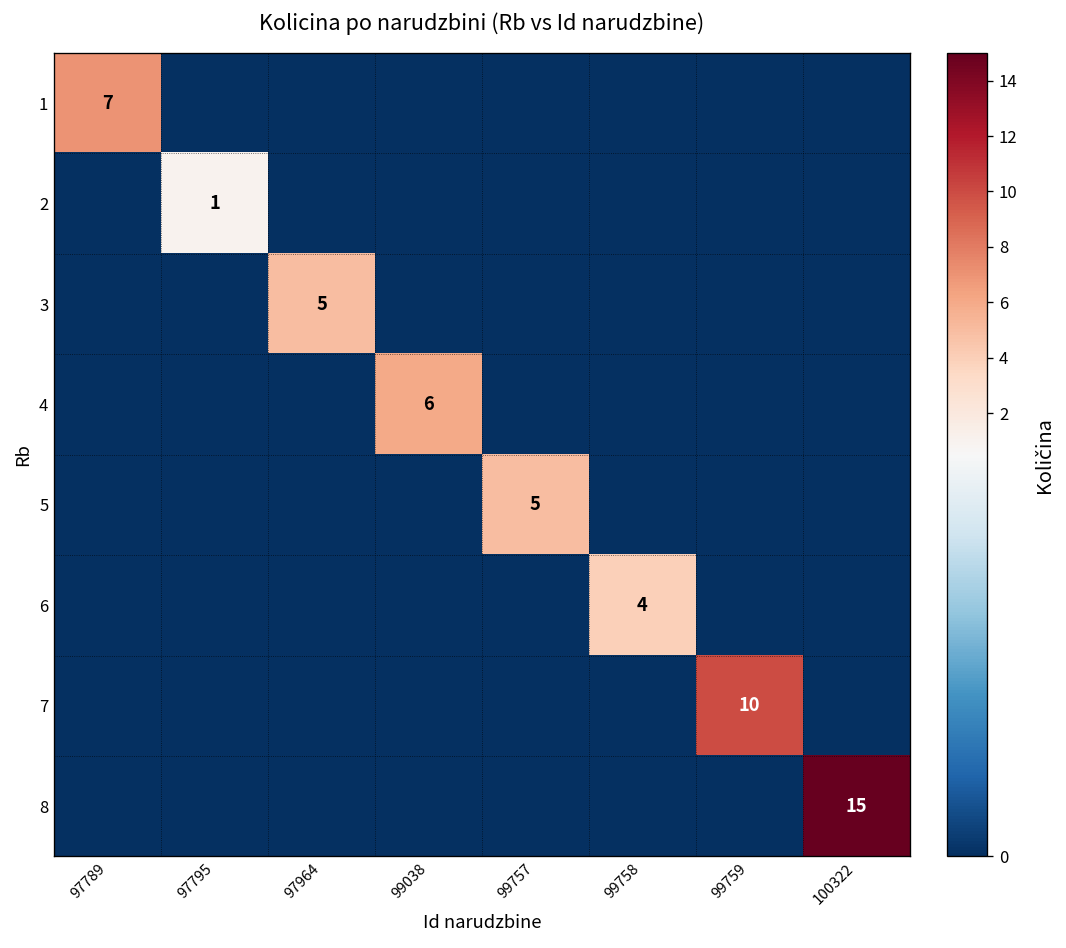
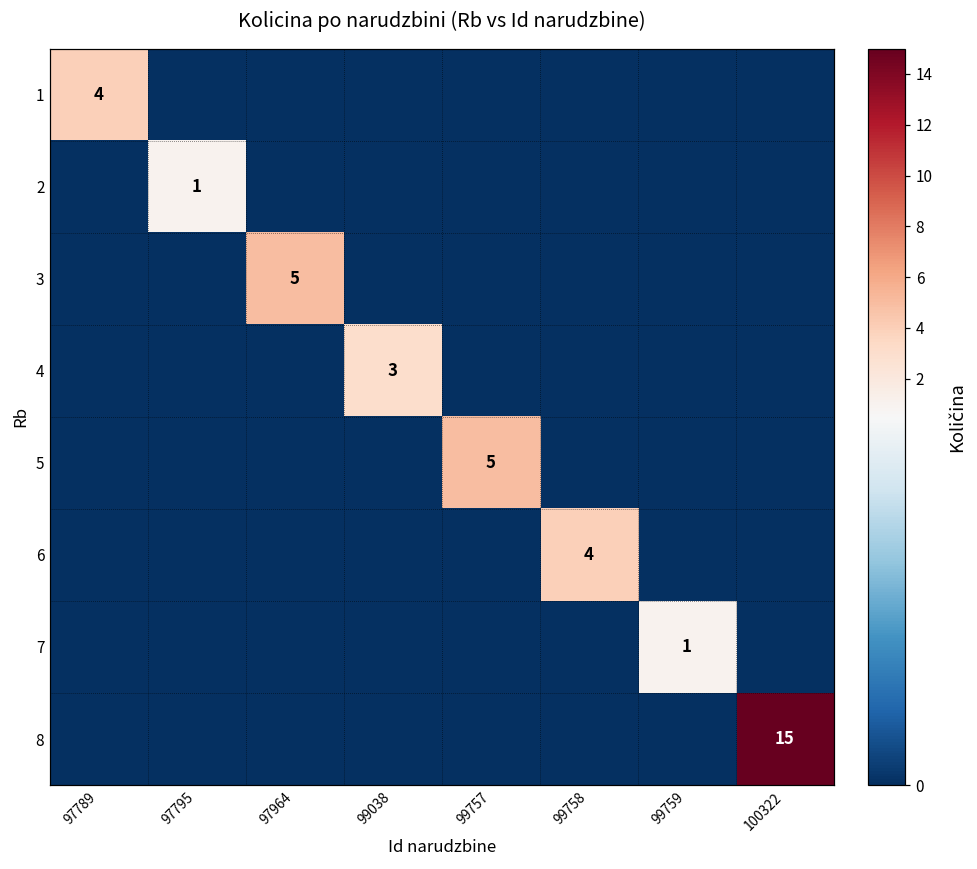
1, 97789: 7 -> 4
4, 99038: 6 -> 3
7, 99759: 10 -> 1
